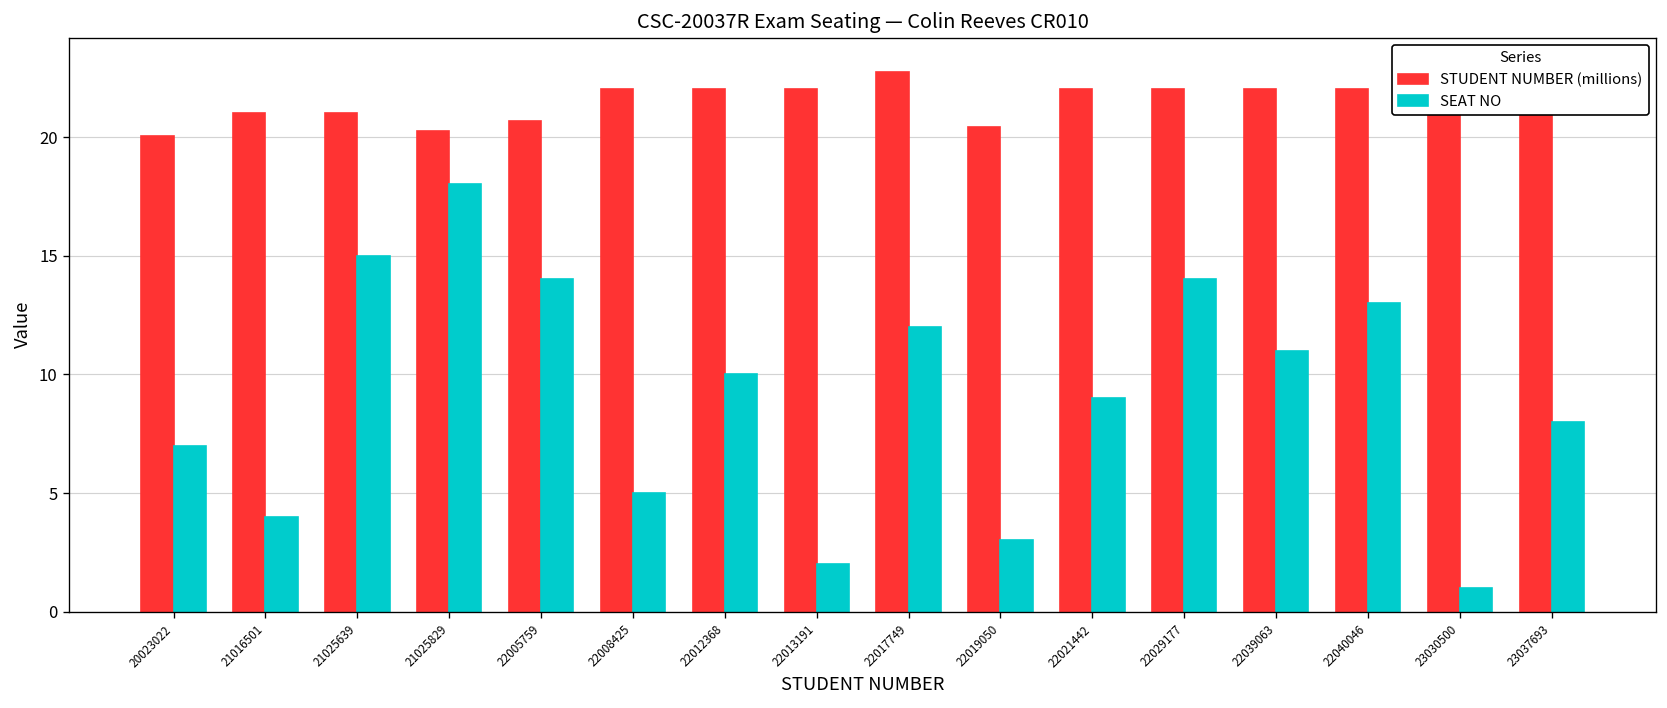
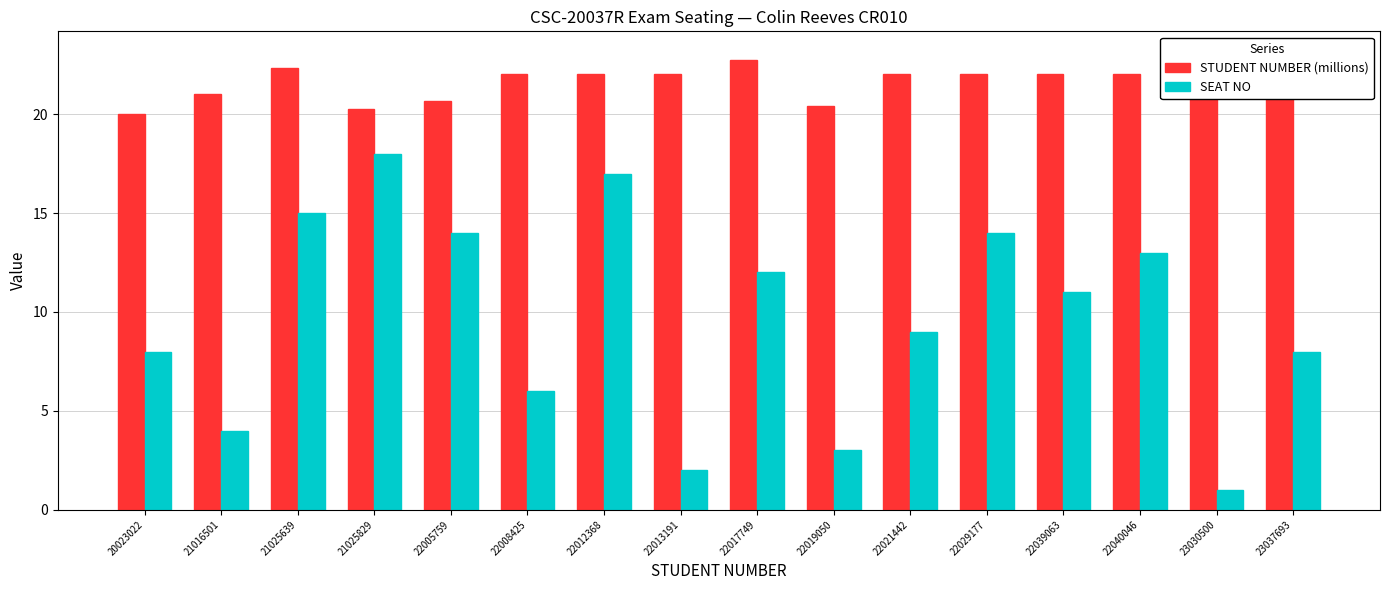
SEAT NO, 20023022: 7 -> 8
STUDENT NUMBER (millions), 21025639: 21.0 -> 22.3
SEAT NO, 22008425: 5 -> 6
SEAT NO, 22012368: 10 -> 17
